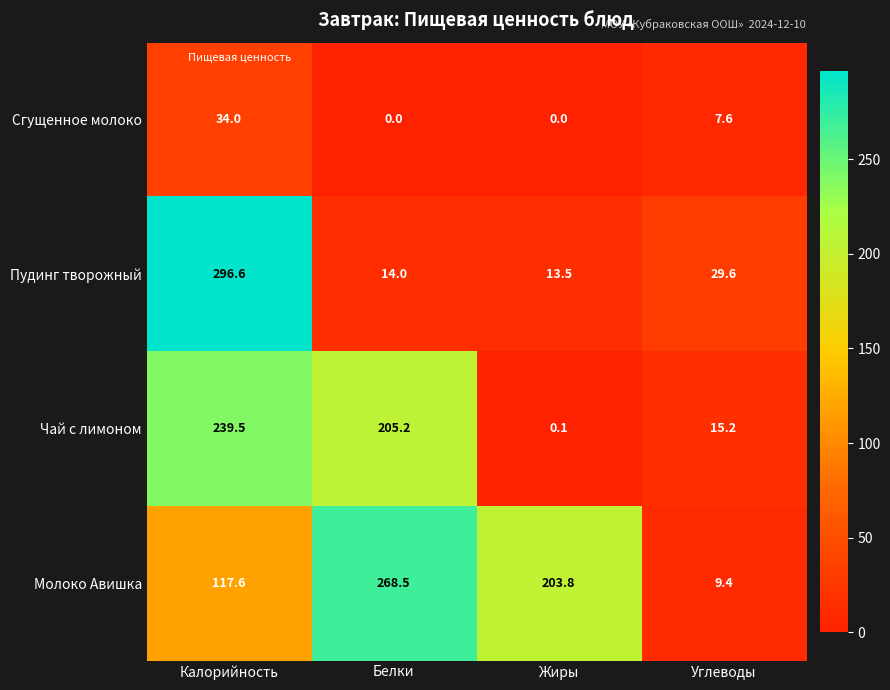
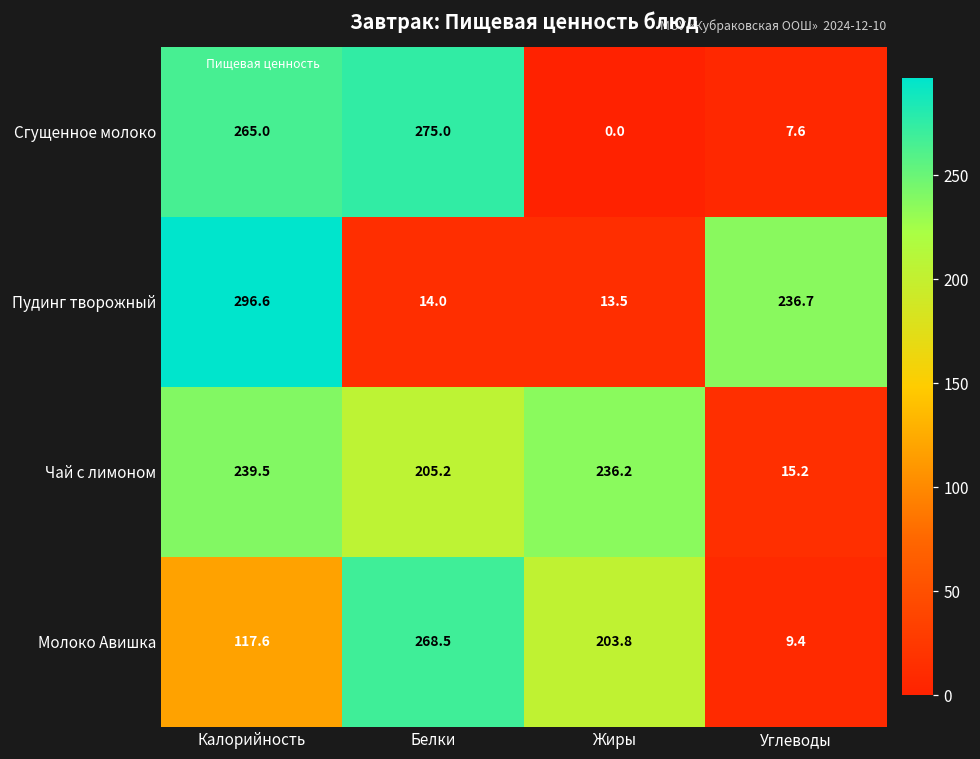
Сгущенное молоко, Калорийность: 34.0 -> 265.0
Сгущенное молоко, Белки: 0.0 -> 275.0
Пудинг творожный, Углеводы: 29.6 -> 236.7
Чай с лимоном, Жиры: 0.1 -> 236.2
